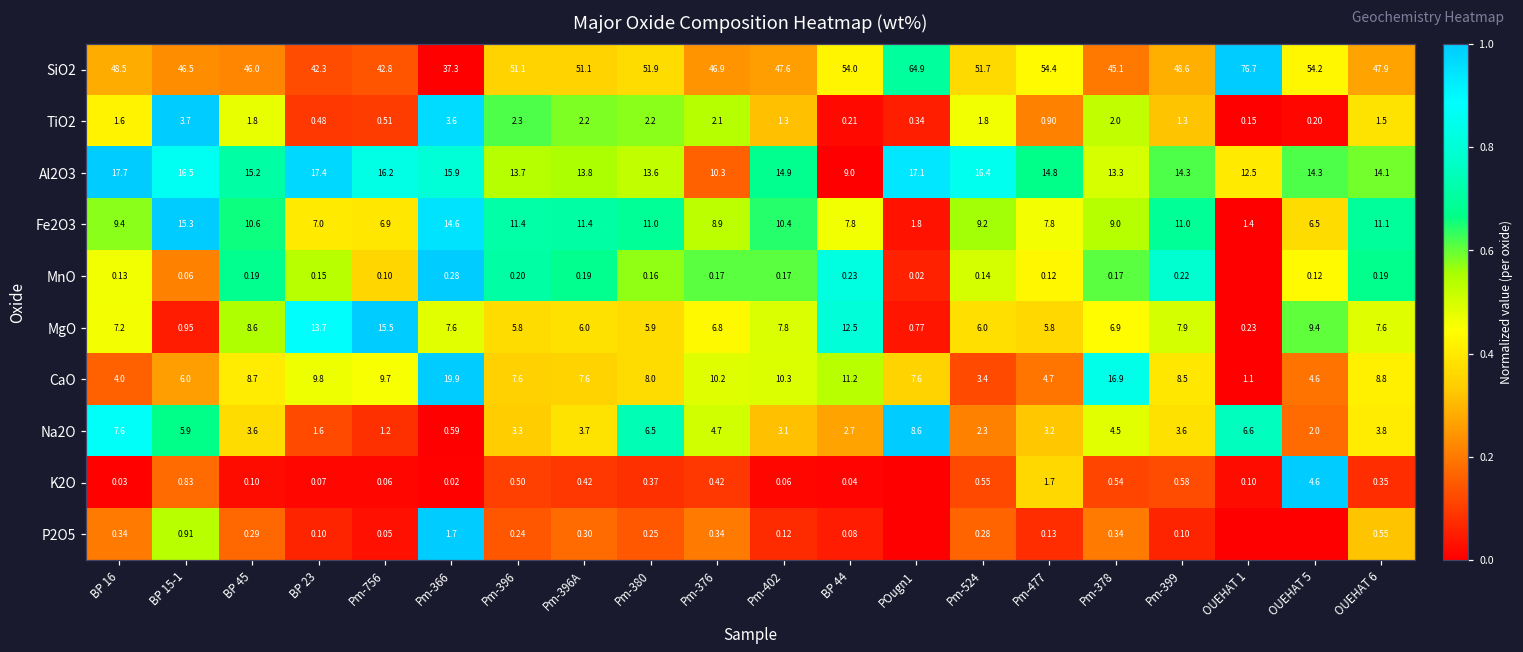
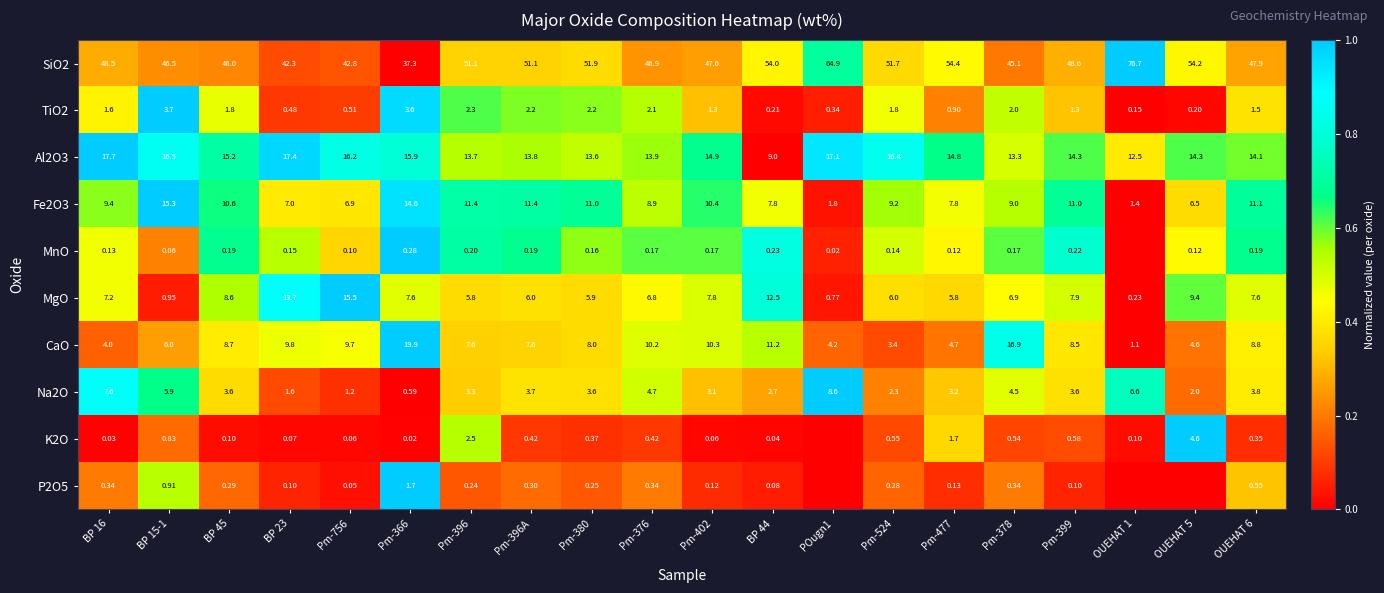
Al2O3, Pm-376: 10.3 -> 13.9
CaO, POugn1: 7.6 -> 4.2
Na2O, Pm-380: 6.5 -> 3.6
K2O, Pm-396: 0.50 -> 2.5
